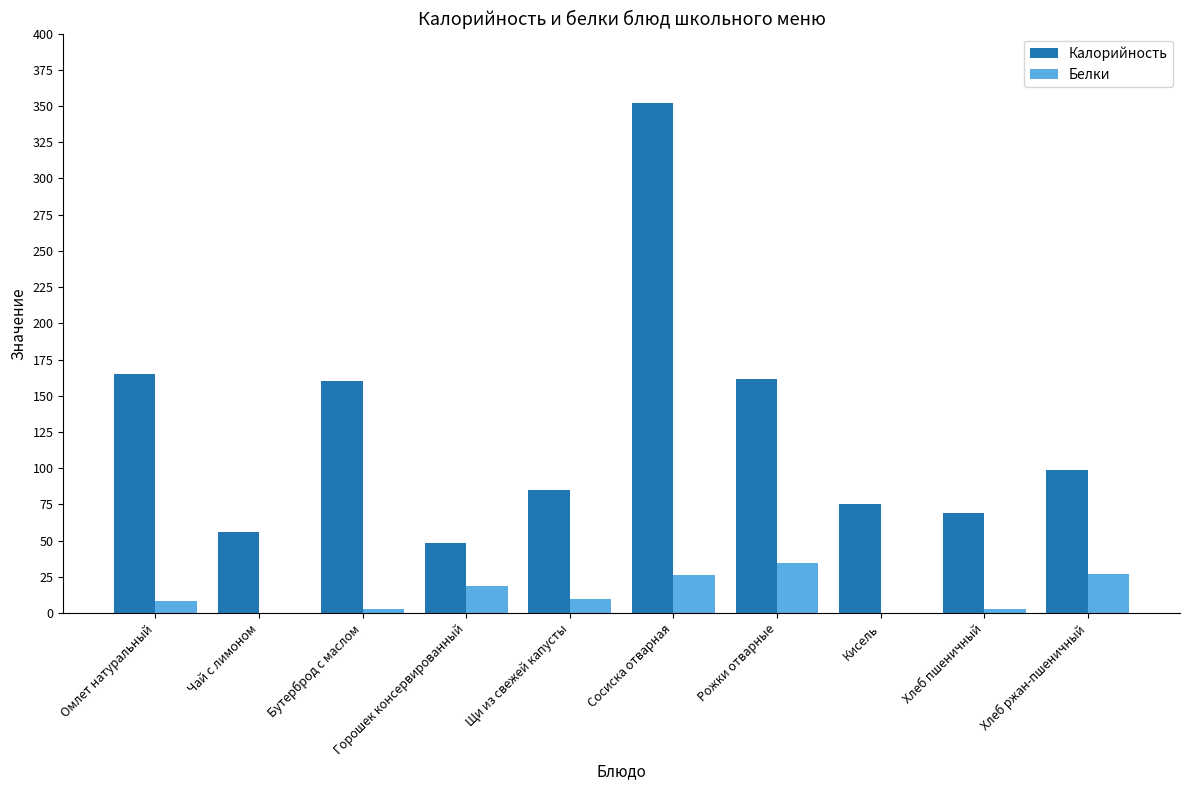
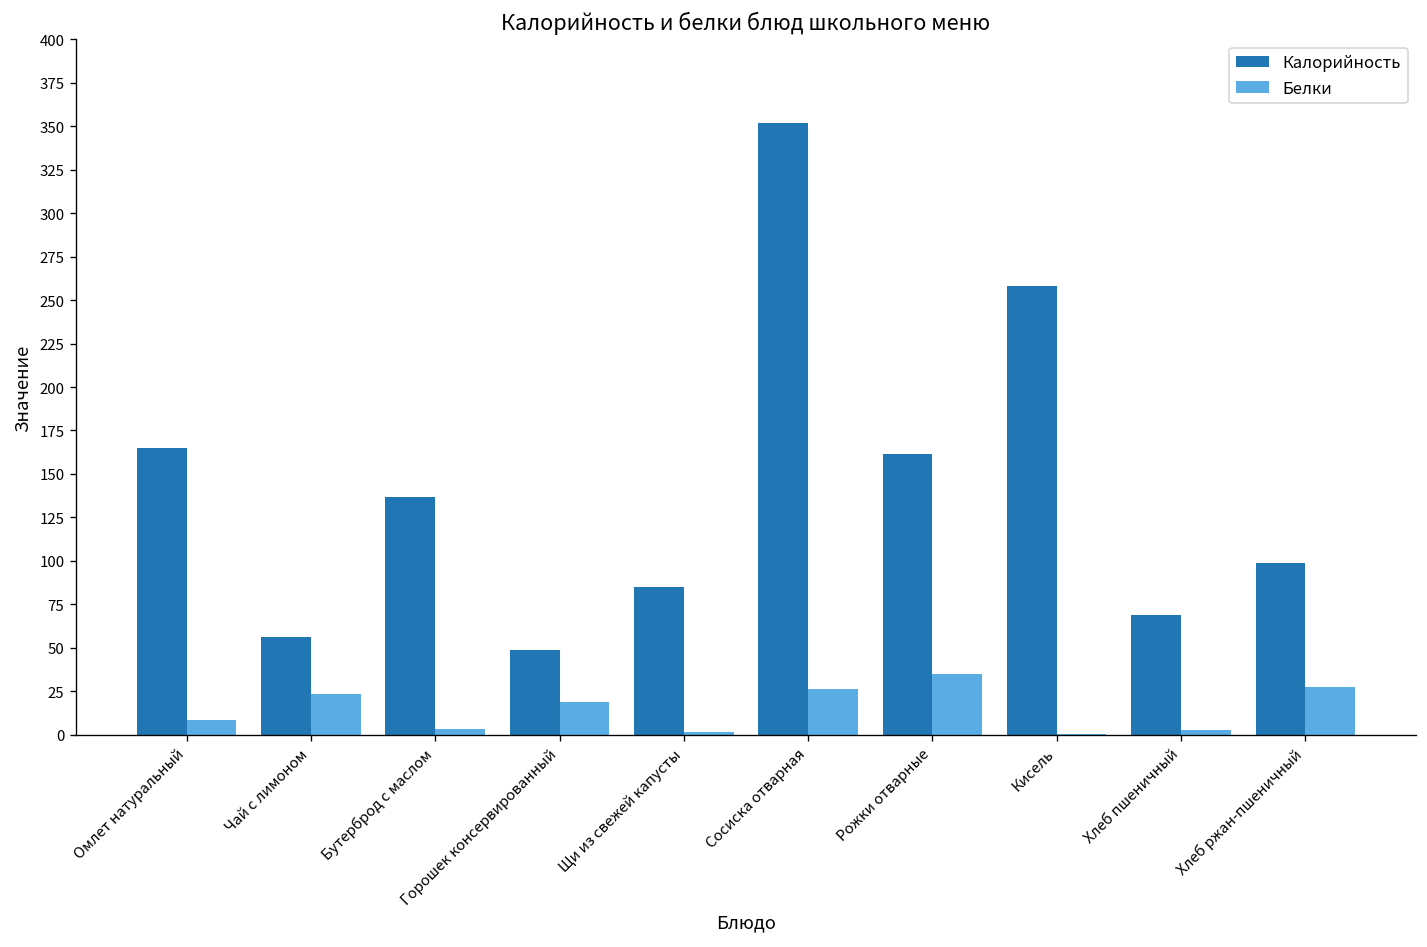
Белки, Чай с лимоном: 0 -> 23
Калорийность, Бутерброд с маслом: 160 -> 137
Белки, Щи из свежей капусты: 10 -> 2
Калорийность, Кисель: 75 -> 258
